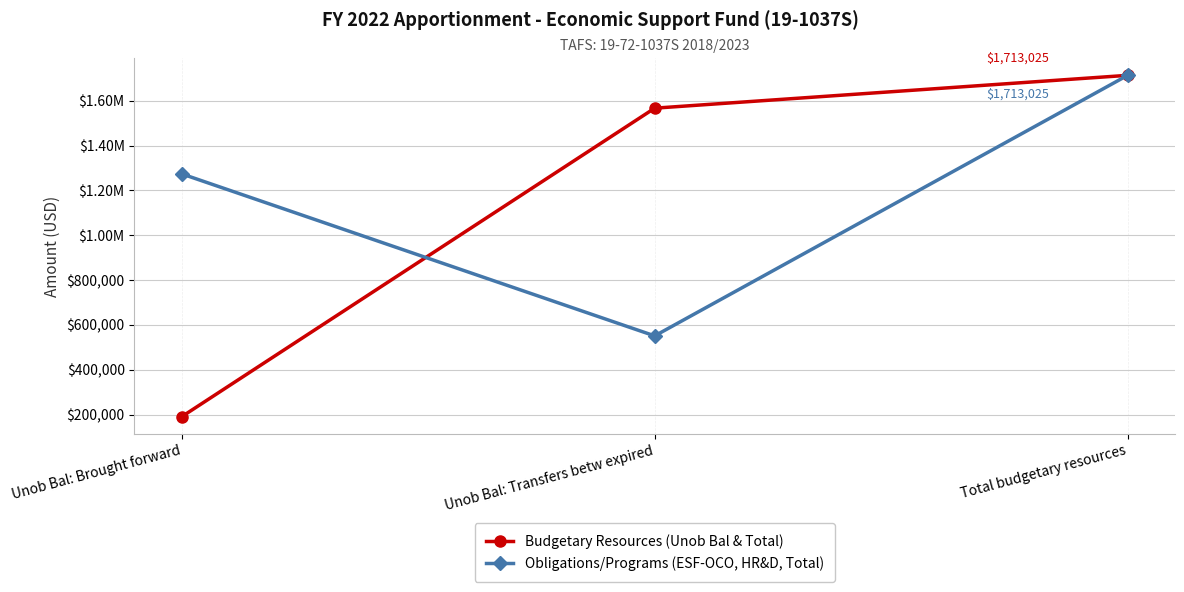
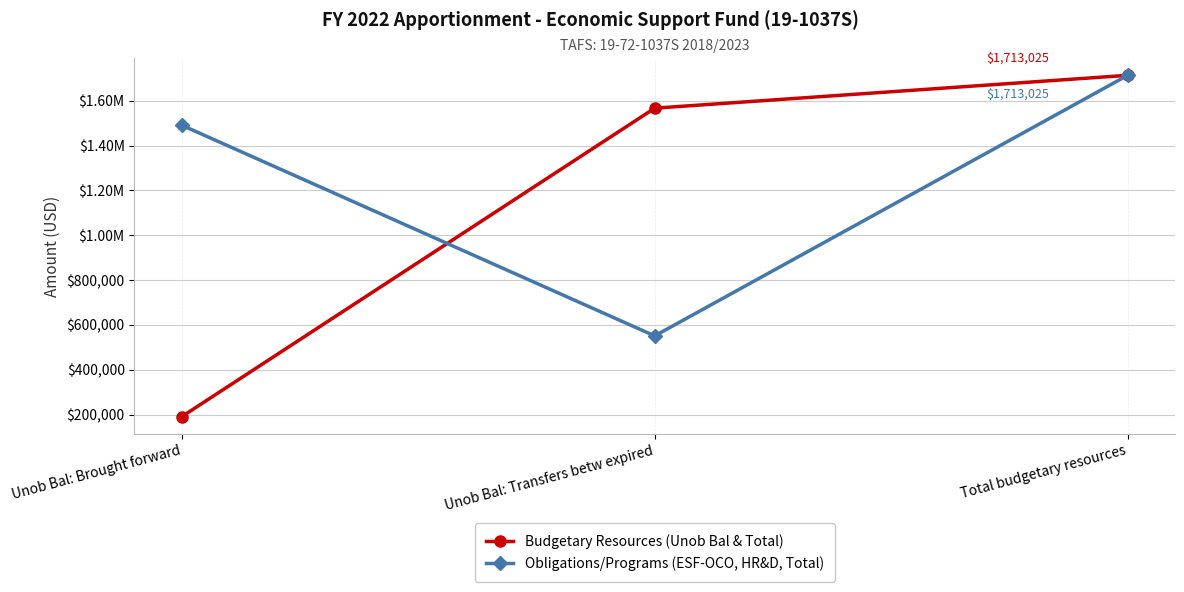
Obligations/Programs (ESF-OCO, HR&D, Total), Unob Bal: Brought forward: $1,270,000 -> $1,490,000
